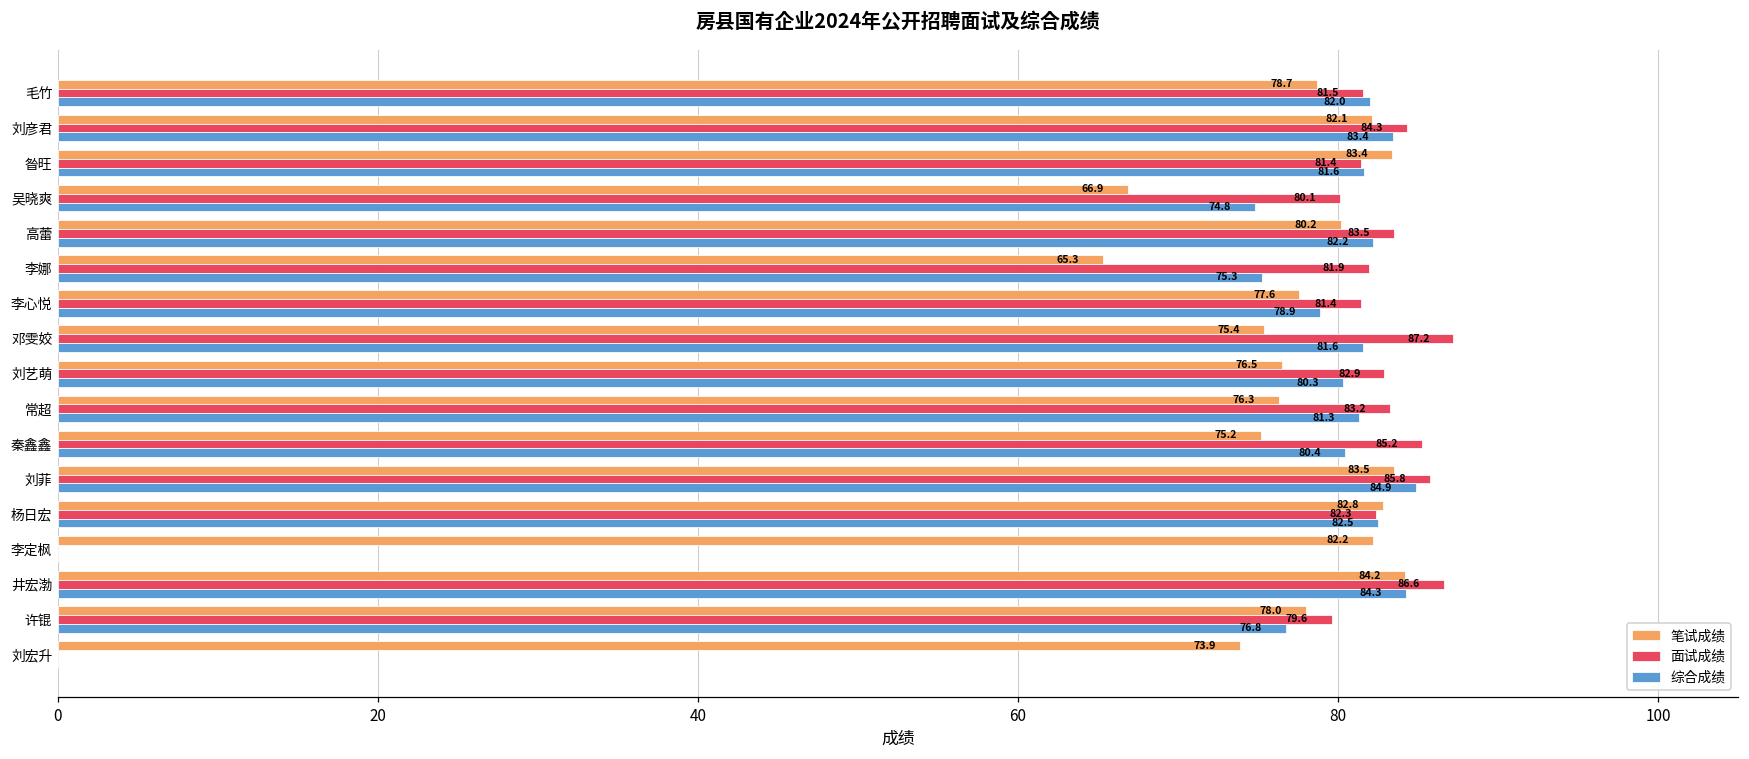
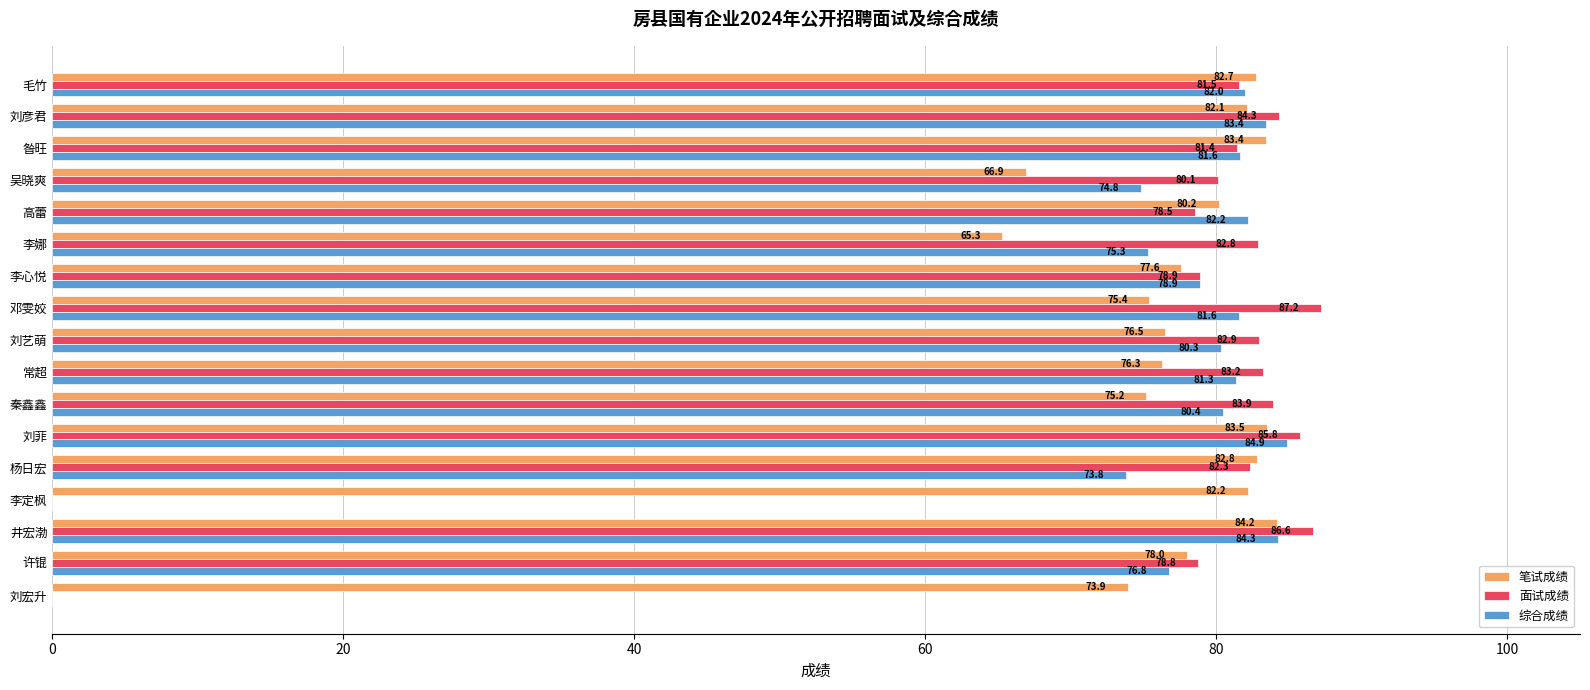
笔试成绩, 毛竹: 78.7 -> 82.7
面试成绩, 高蕾: 83.5 -> 78.5
面试成绩, 李娜: 81.9 -> 82.8
面试成绩, 李心悦: 81.4 -> 78.9
面试成绩, 秦鑫鑫: 85.2 -> 83.9
综合成绩, 杨日宏: 82.5 -> 73.8
面试成绩, 许锟: 79.6 -> 78.8
